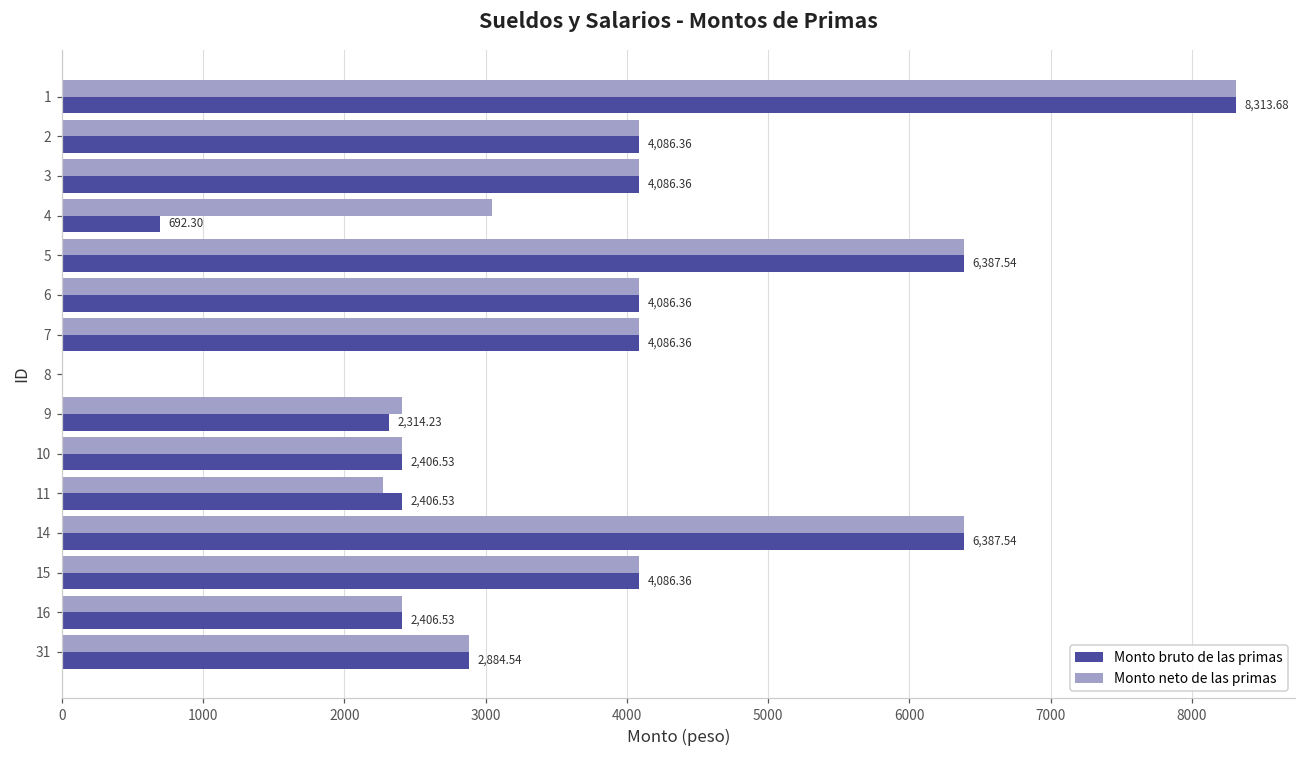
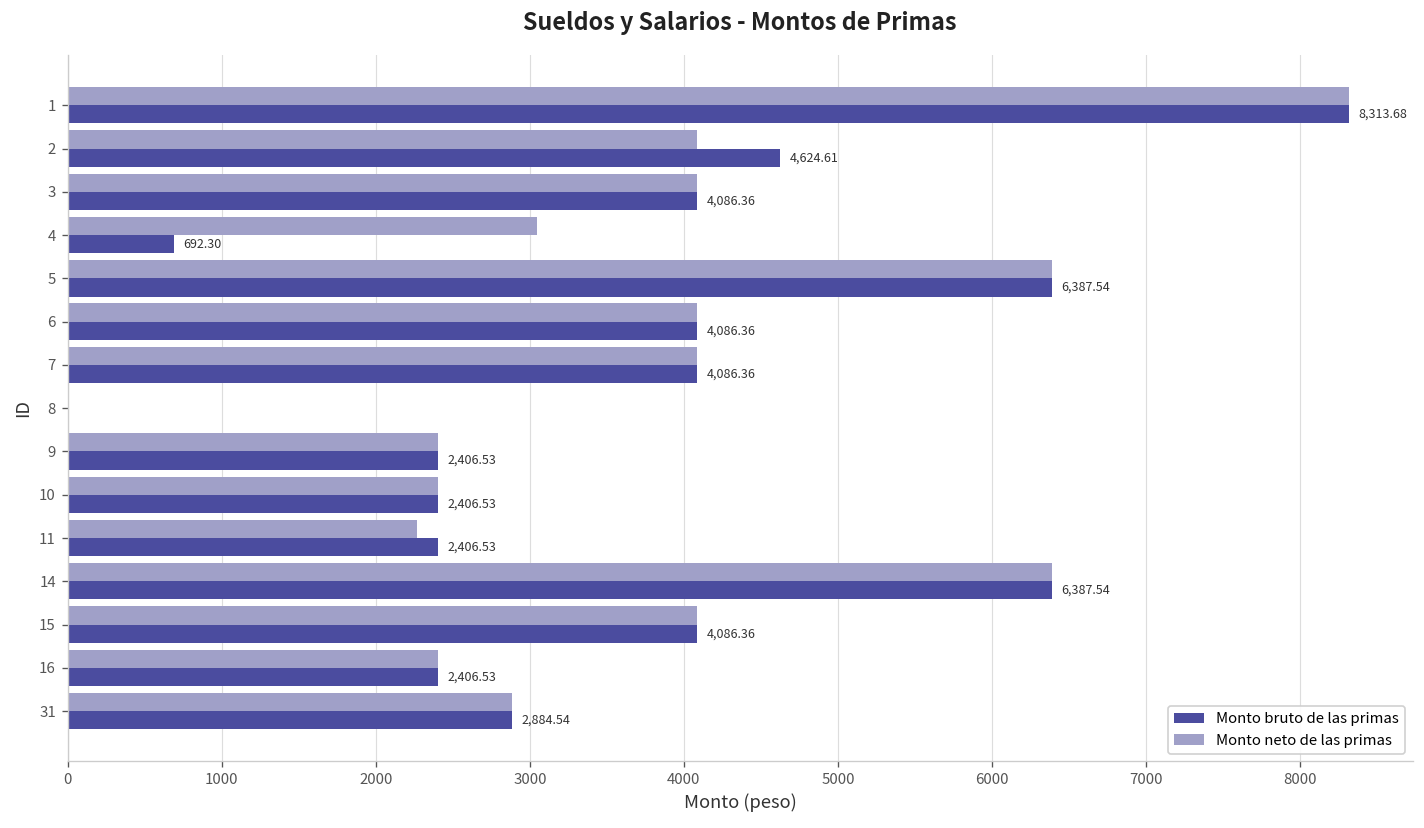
Monto bruto de las primas, 2: 4,086.36 -> 4,624.61
Monto bruto de las primas, 9: 2,314.23 -> 2,406.53
